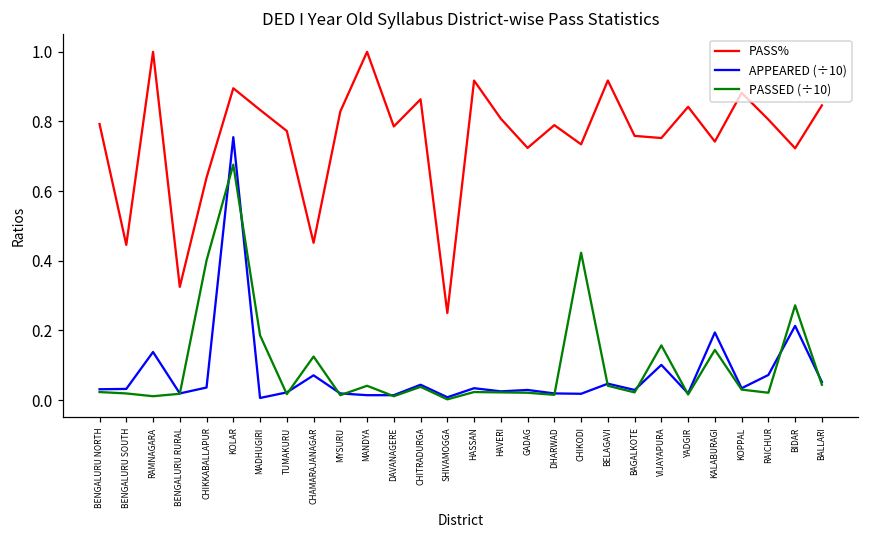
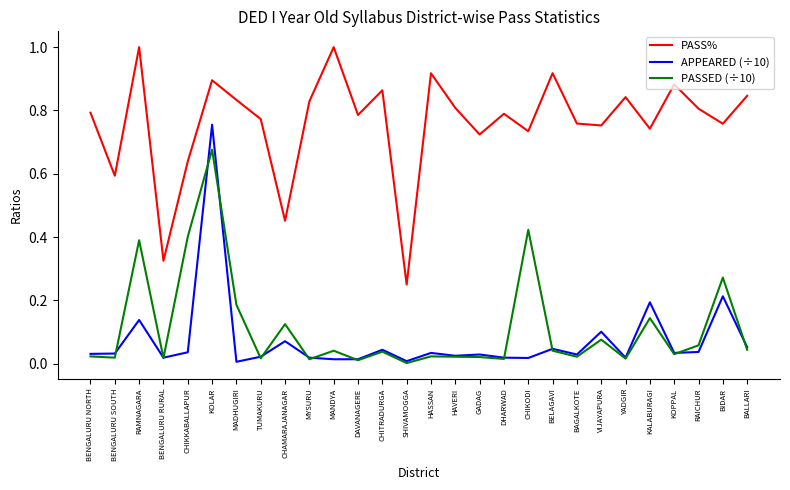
PASS%, BENGALURU SOUTH: 0.45 -> 0.59
PASSED (÷10), RAMNAGARA: 0.01 -> 0.39
PASSED (÷10), VIJAYAPURA: 0.16 -> 0.08
APPEARED (÷10), RAICHUR: 0.07 -> 0.04
PASSED (÷10), RAICHUR: 0.02 -> 0.06
PASS%, BIDAR: 0.72 -> 0.76
